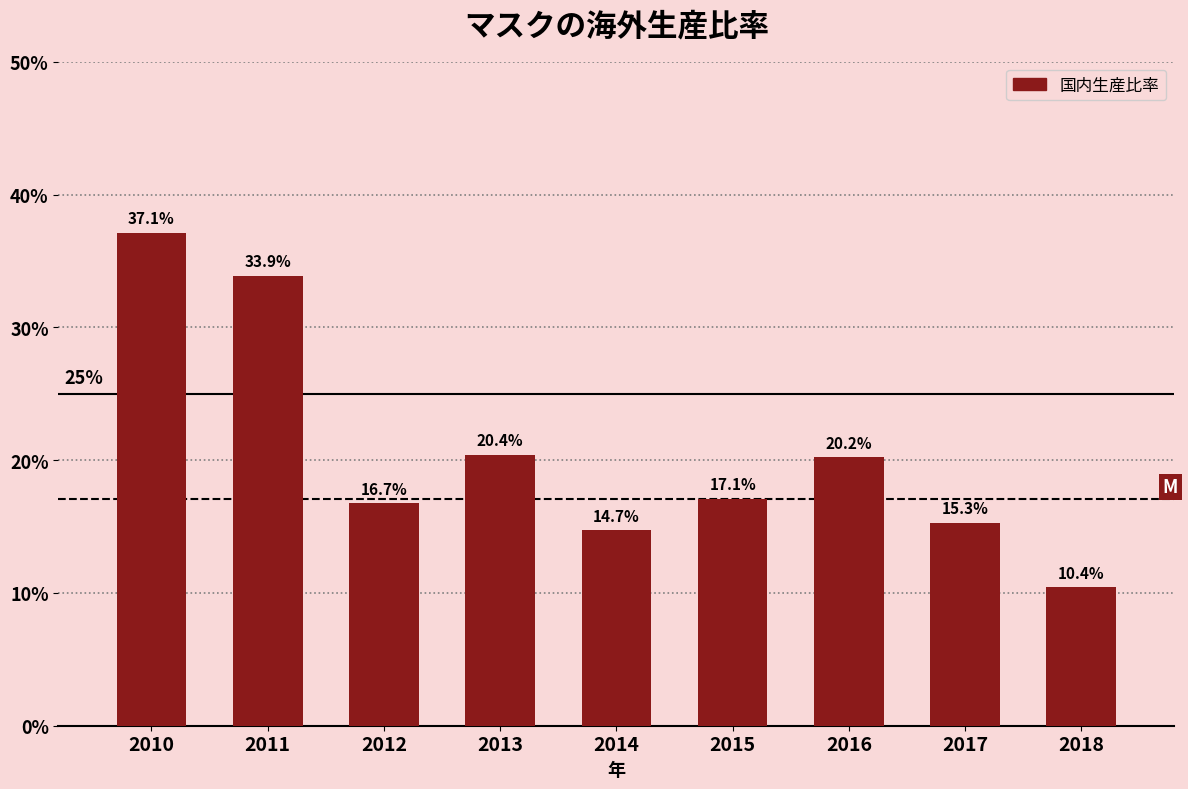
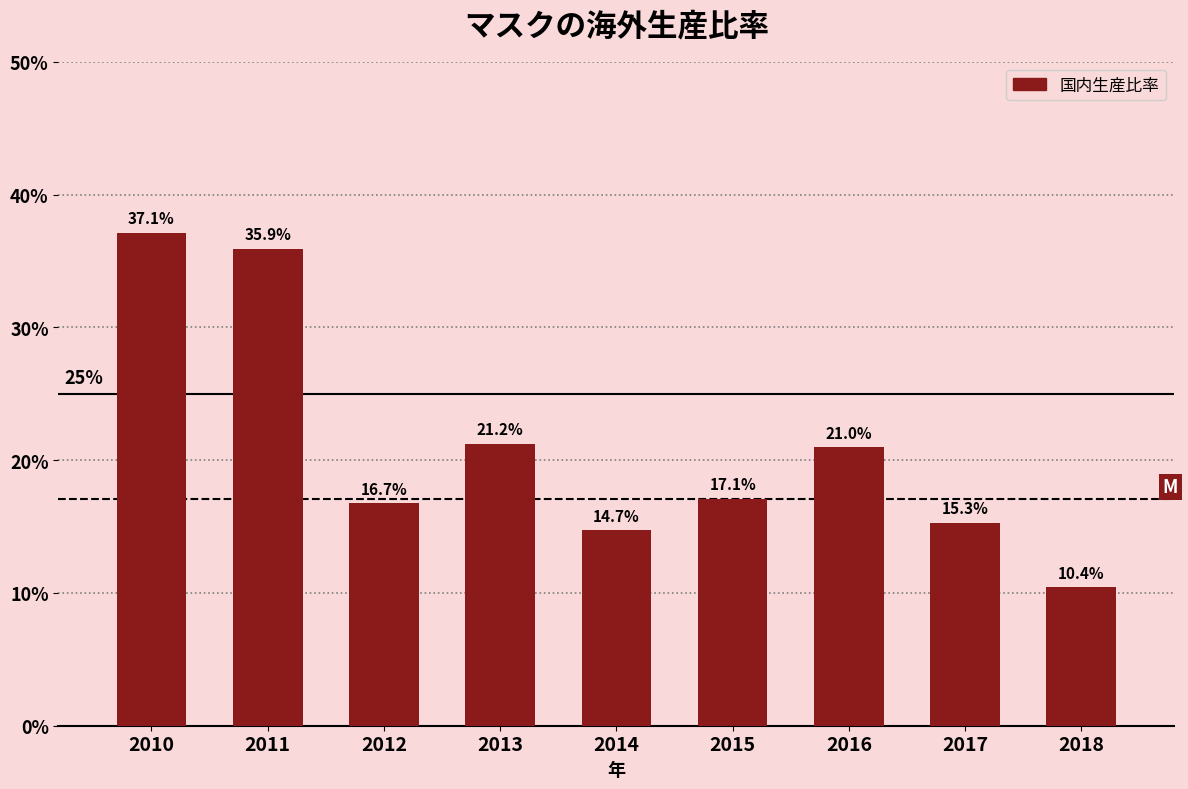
2011: 33.9% -> 35.9%
2013: 20.4% -> 21.2%
2016: 20.2% -> 21.0%
